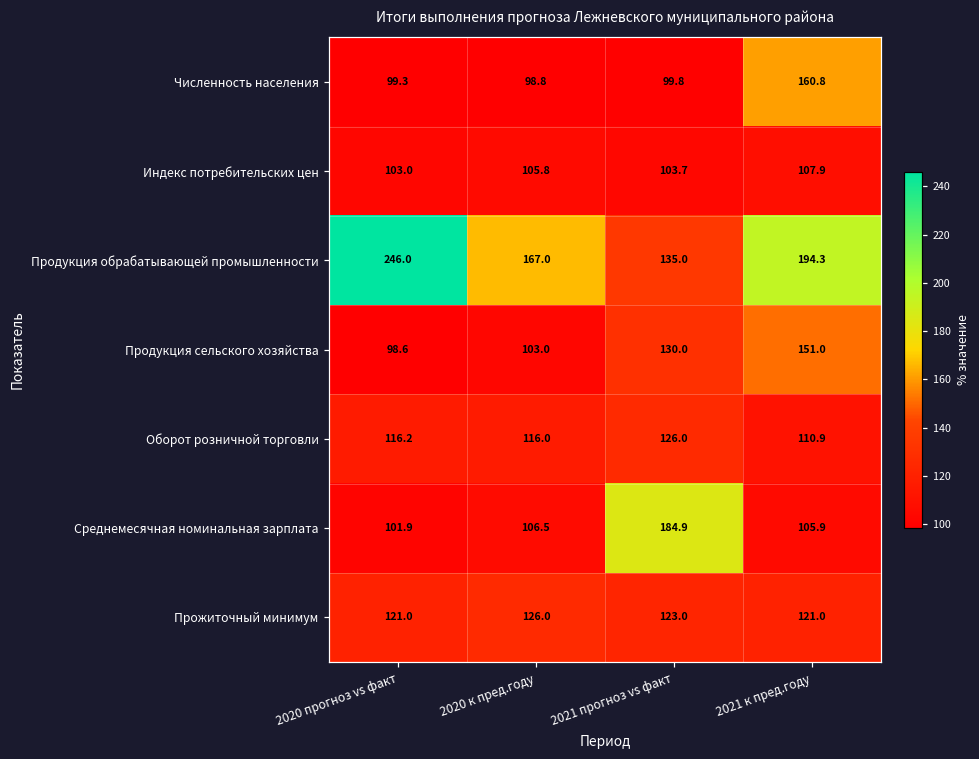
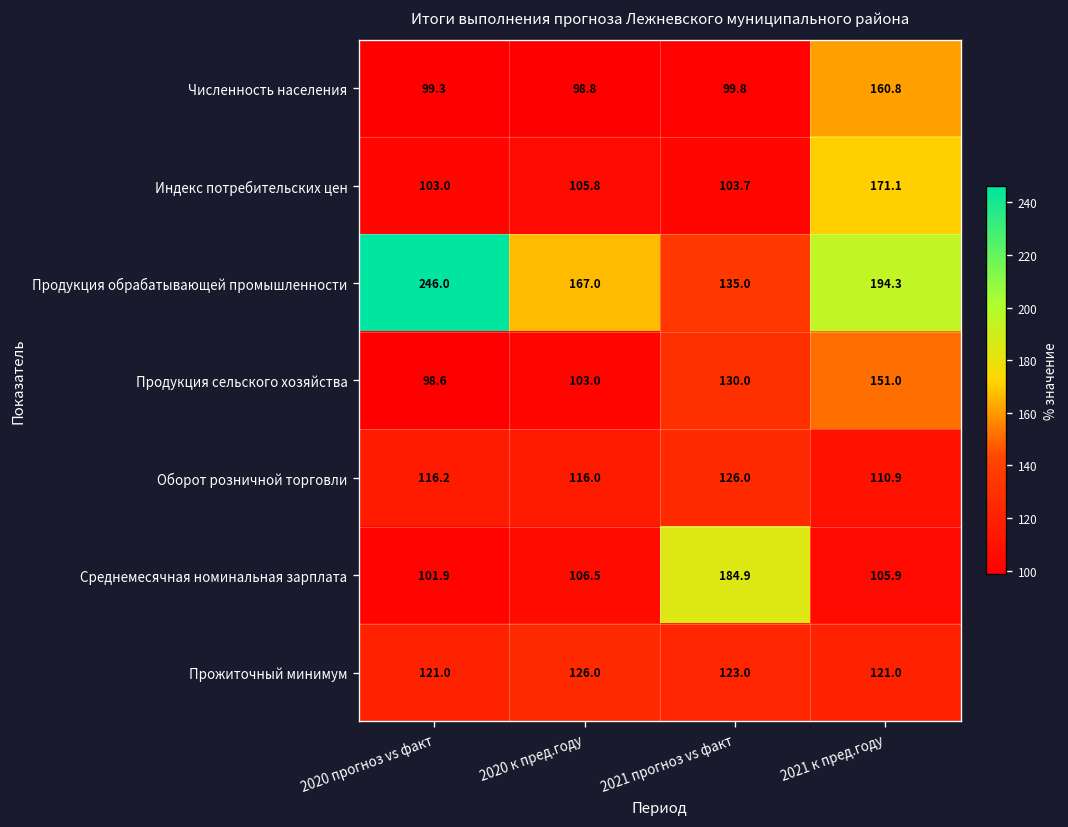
Индекс потребительских цен, 2021 к пред.году: 107.9 -> 171.1
